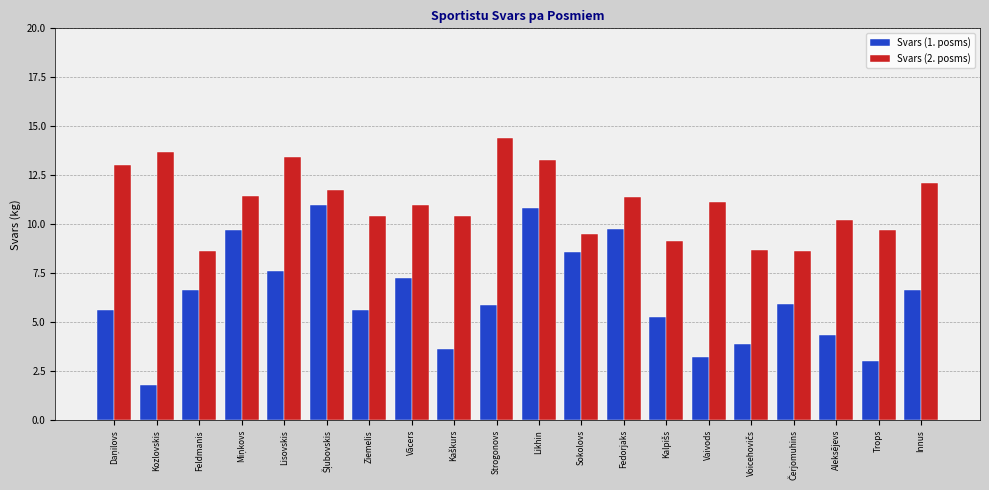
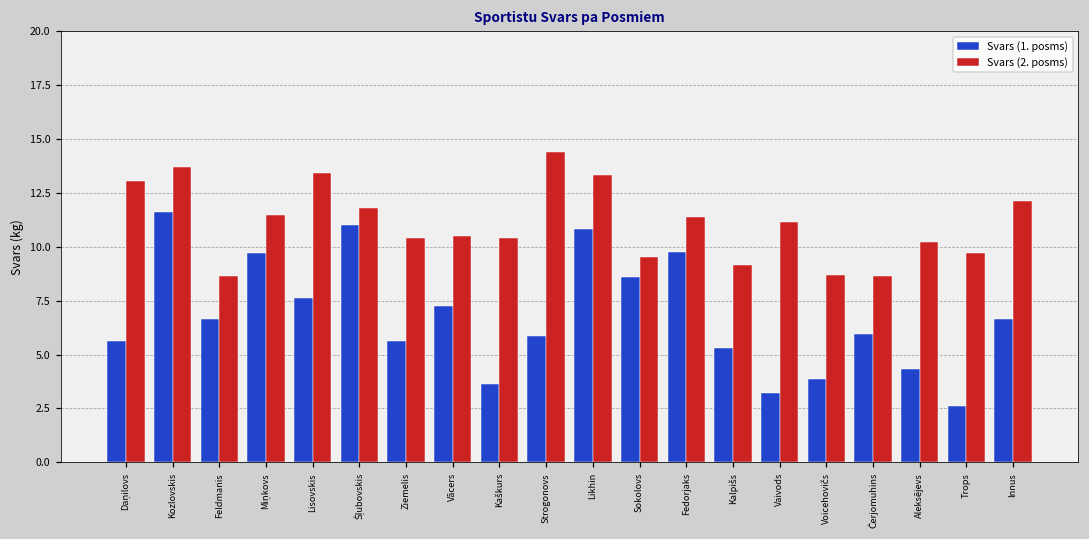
Svars (1. posms), Kozlovskis: 1.8 -> 11.6
Svars (2. posms), Vācers: 11.0 -> 10.5
Svars (1. posms), Trops: 3.0 -> 2.6
